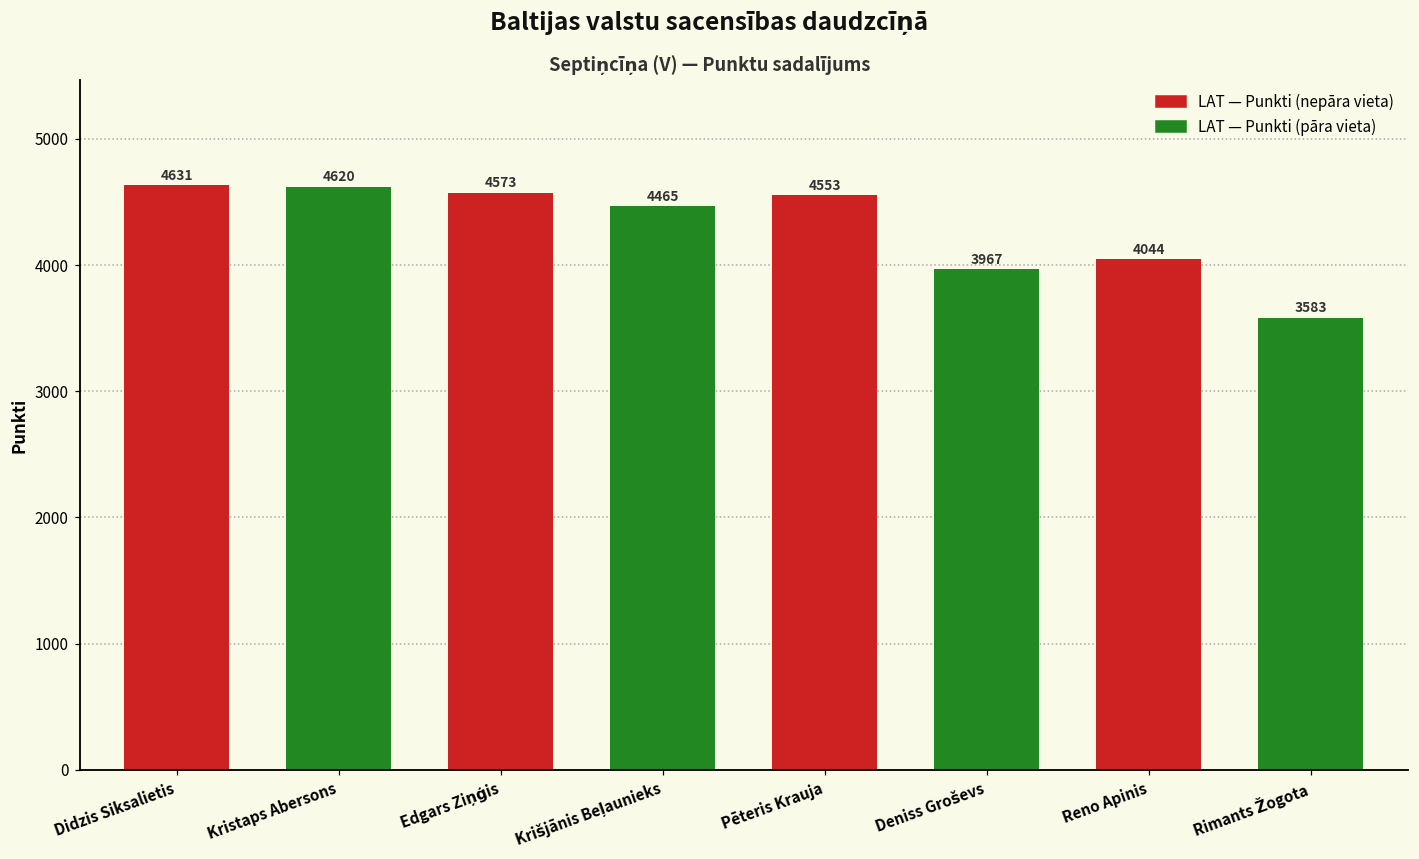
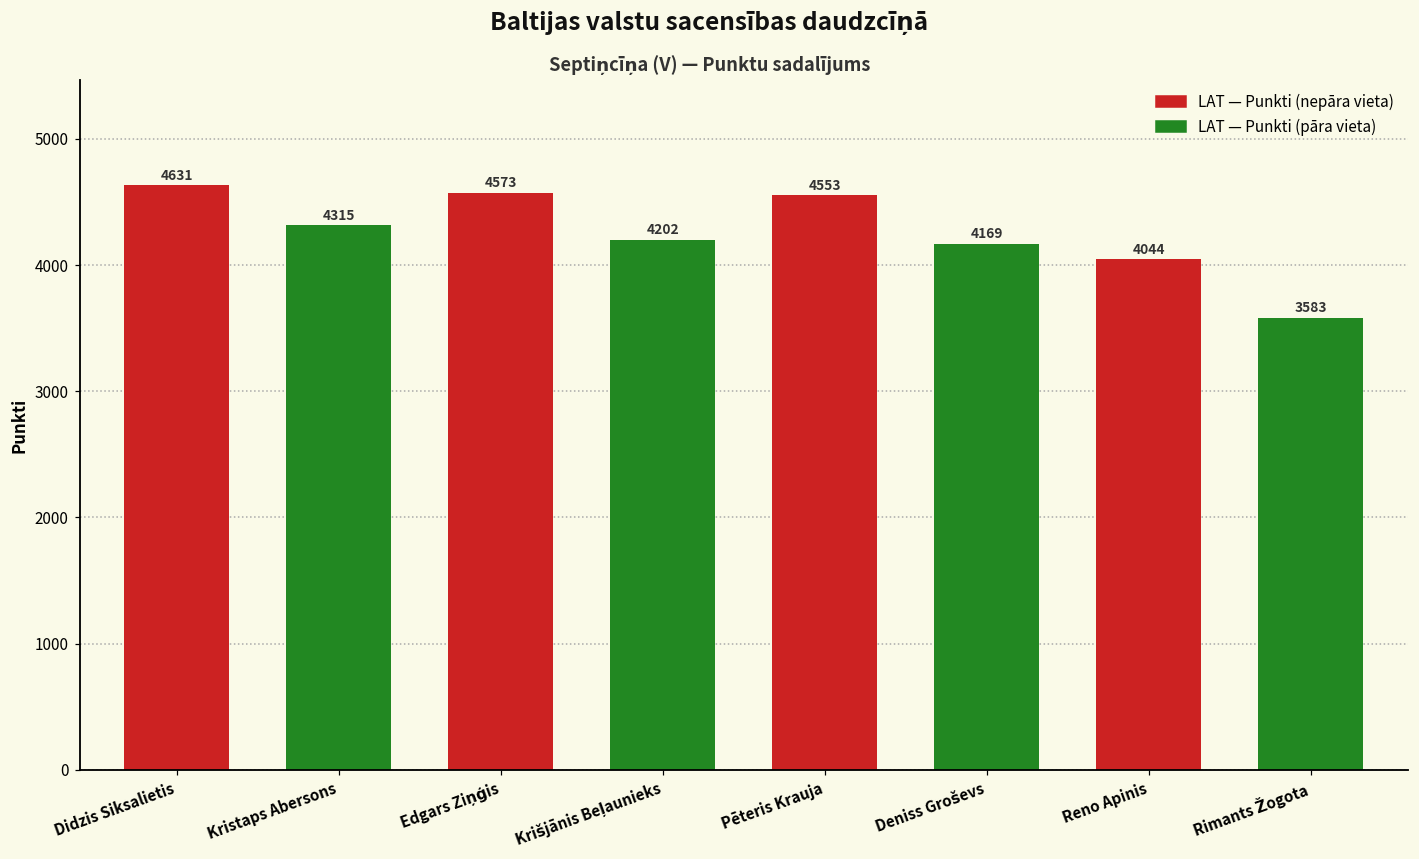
Kristaps Abersons: 4620 -> 4315
Krišjānis Beļaunieks: 4465 -> 4202
Deniss Groševs: 3967 -> 4169
